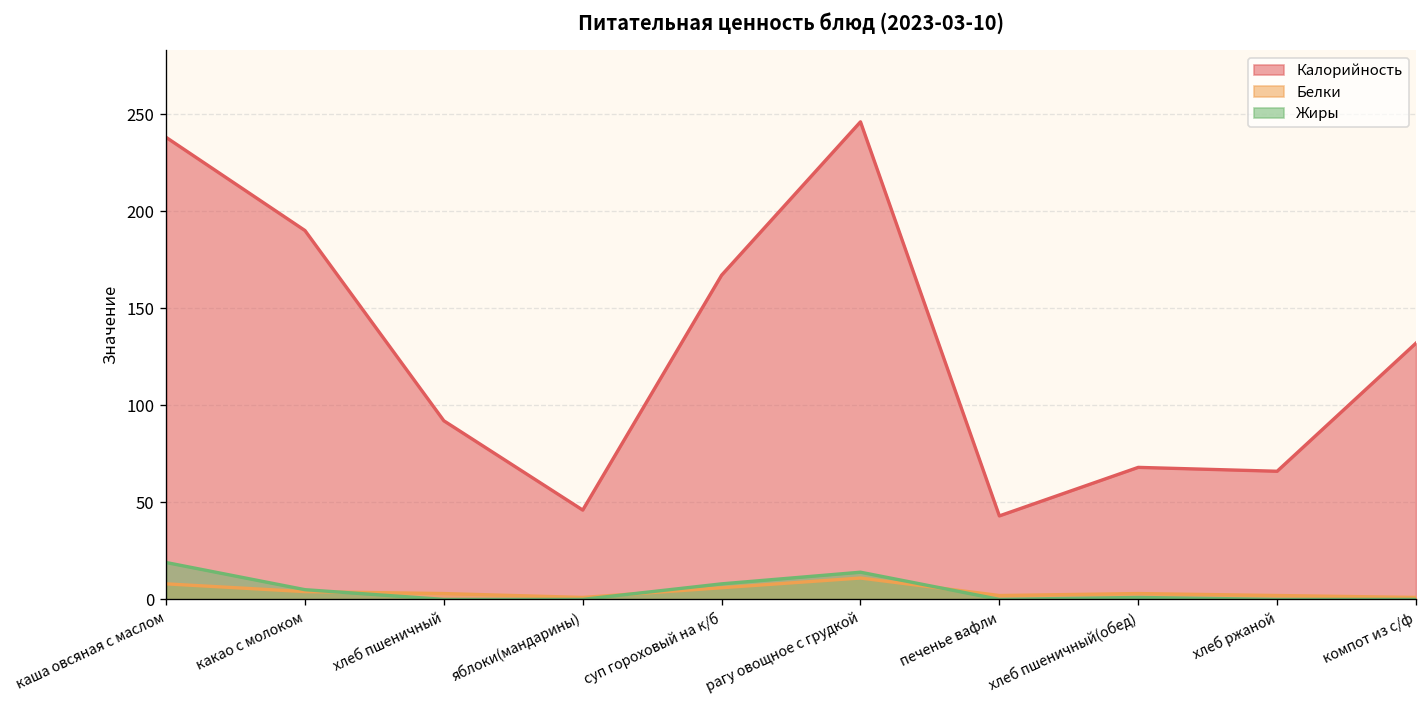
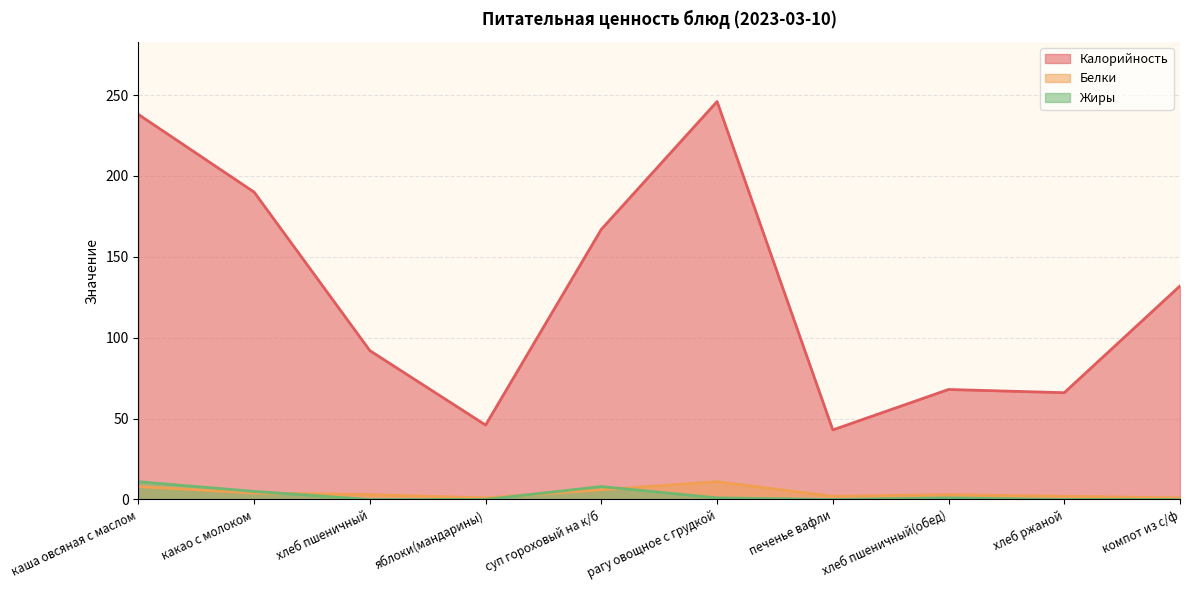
Жиры, каша овсяная с маслом: 19 -> 11
Жиры, рагу овощное с грудкой: 14 -> 1
